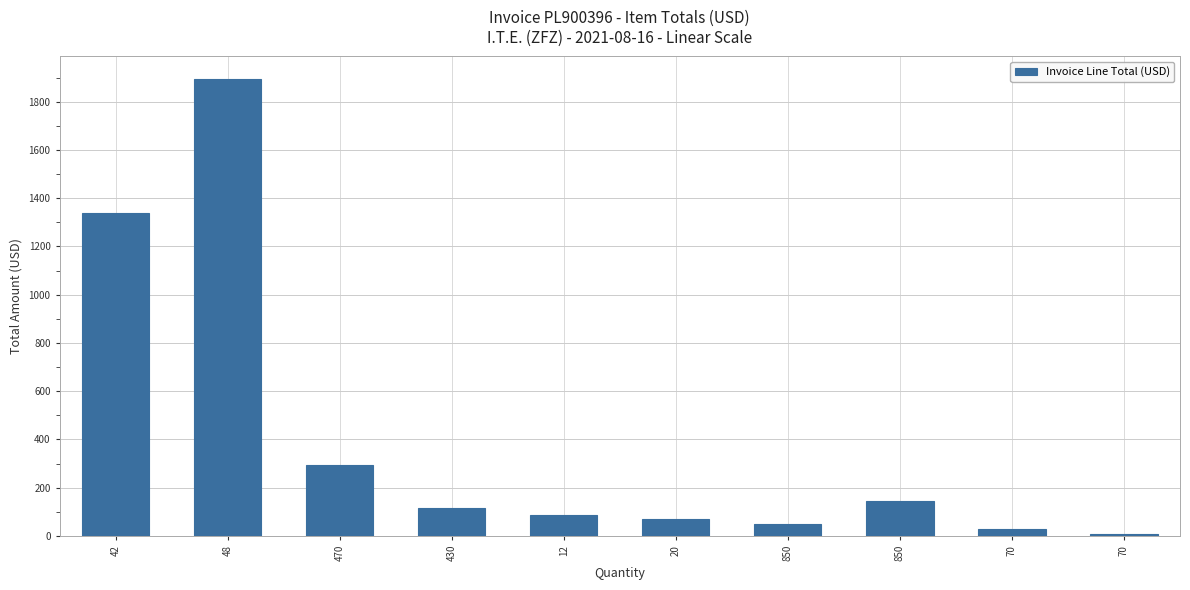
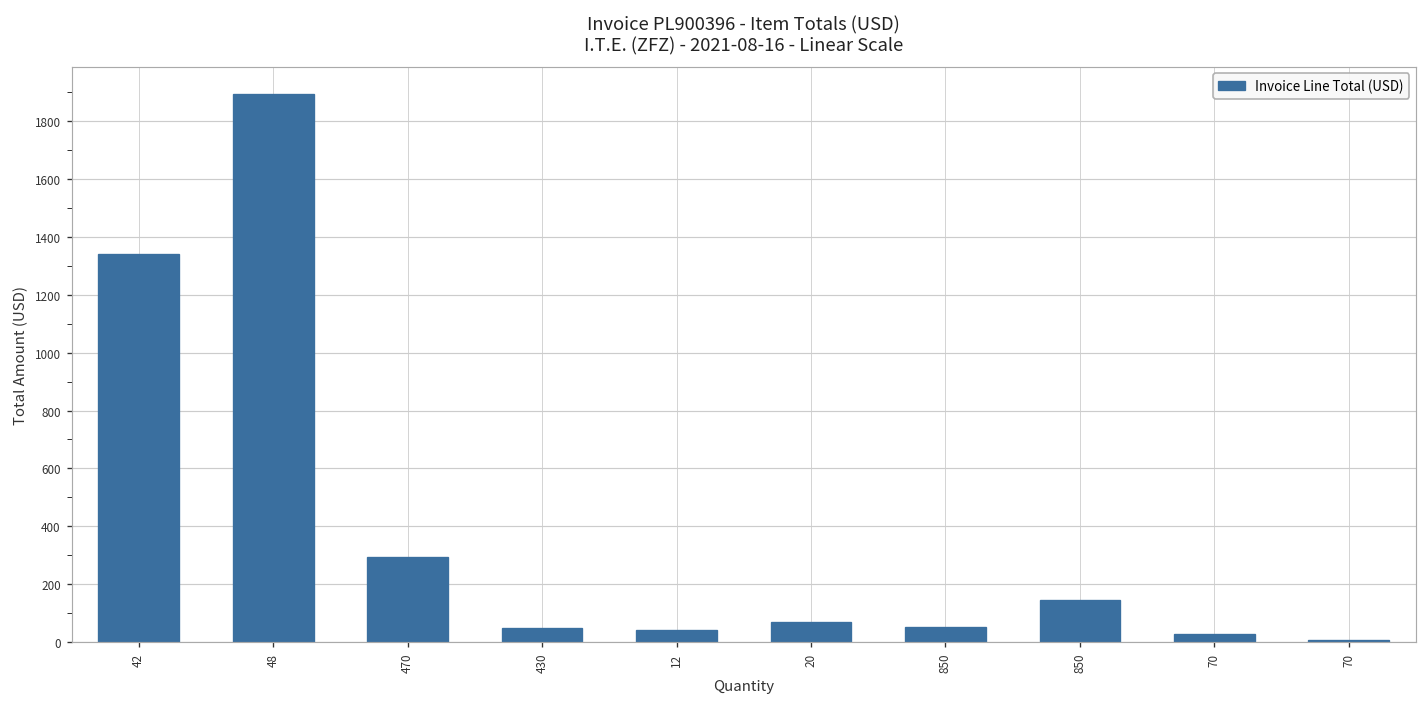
430: 120 -> 50
12: 90 -> 40
